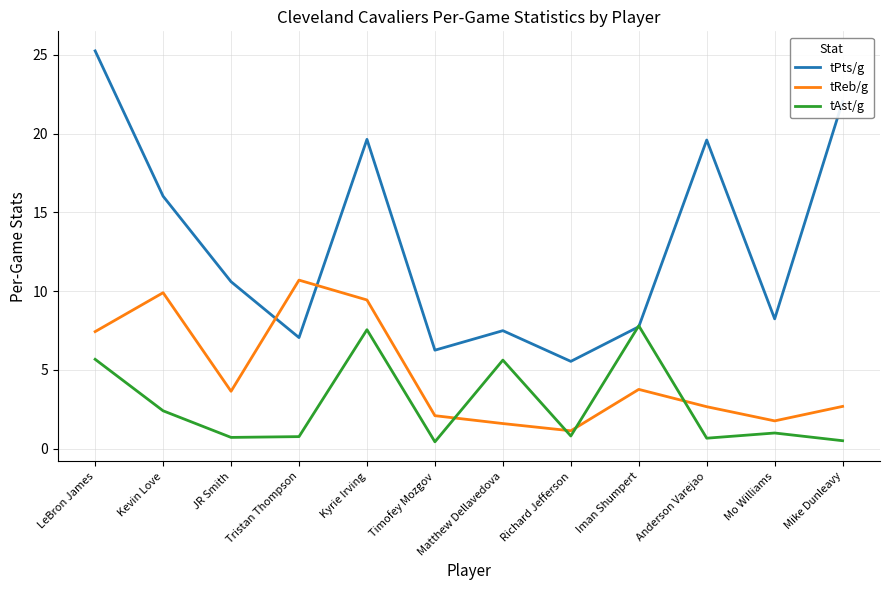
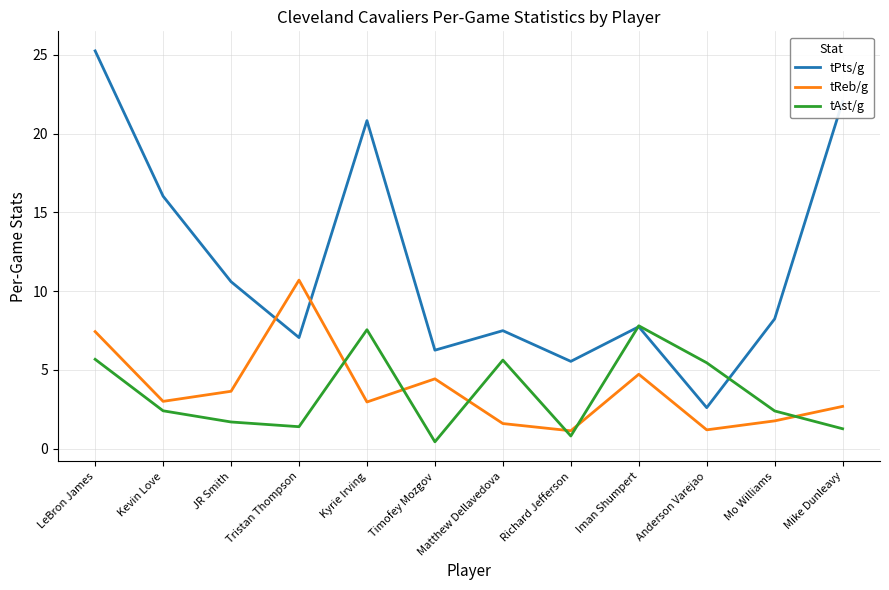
tReb/g, Kevin Love: 9.9 -> 3.0
tAst/g, JR Smith: 0.7 -> 1.7
tAst/g, Tristan Thompson: 0.8 -> 1.4
tPts/g, Kyrie Irving: 19.6 -> 20.8
tReb/g, Kyrie Irving: 9.4 -> 3.0
tReb/g, Timofey Mozgov: 2.1 -> 4.4
tReb/g, Iman Shumpert: 3.8 -> 4.7
tPts/g, Anderson Varejao: 19.6 -> 2.6
tReb/g, Anderson Varejao: 2.7 -> 1.2
tAst/g, Anderson Varejao: 0.7 -> 5.5
tAst/g, Mo Williams: 1.0 -> 2.4
tAst/g, Mike Dunleavy: 0.5 -> 1.3
